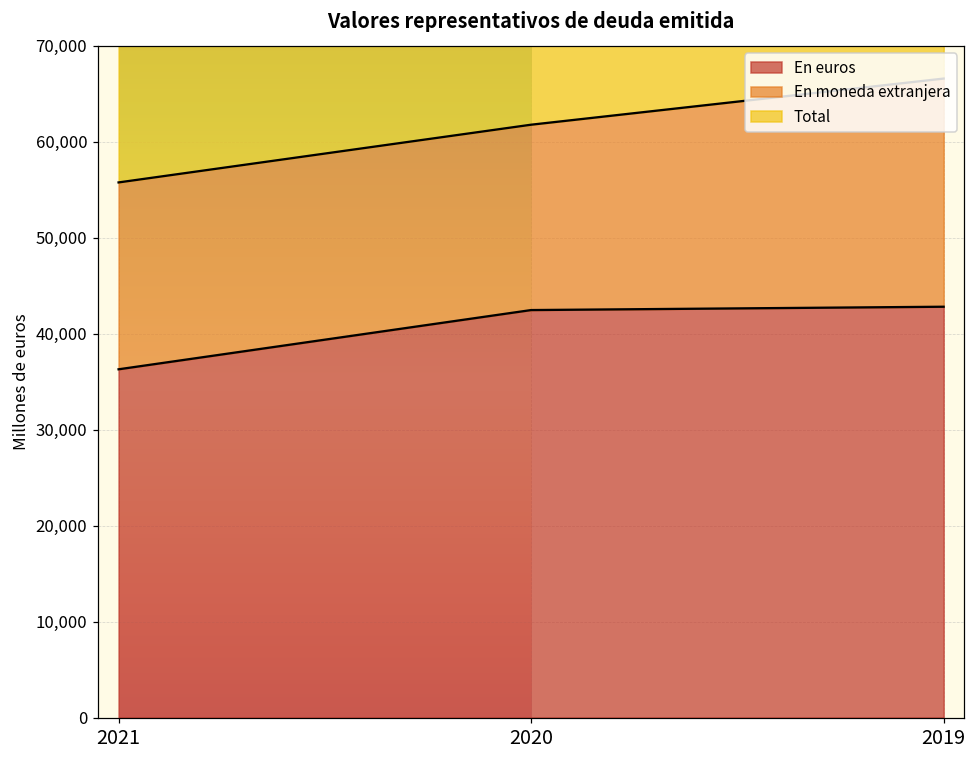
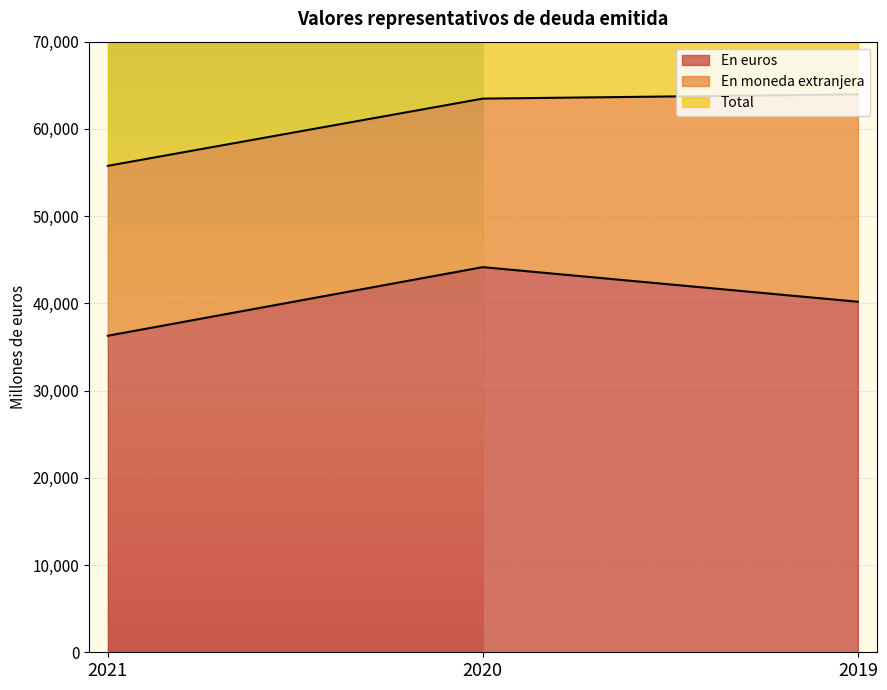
En euros, 2020: 42,000 -> 44,000
En euros, 2019: 43,000 -> 40,000
